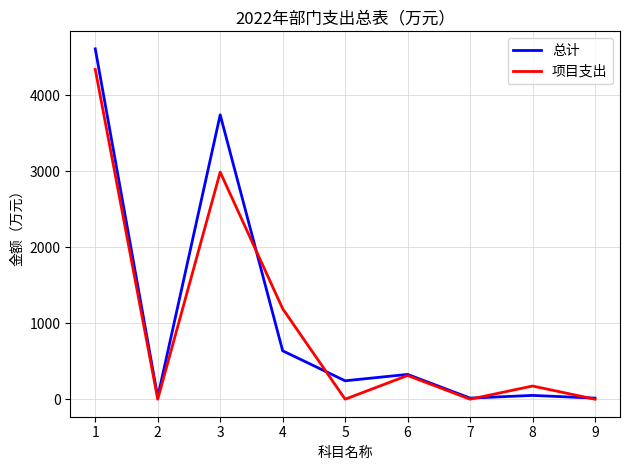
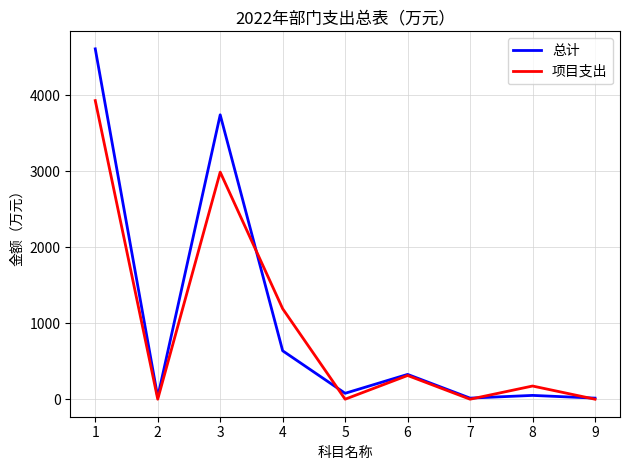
项目支出, 1: 4300 -> 3900
总计, 5: 200 -> 100
